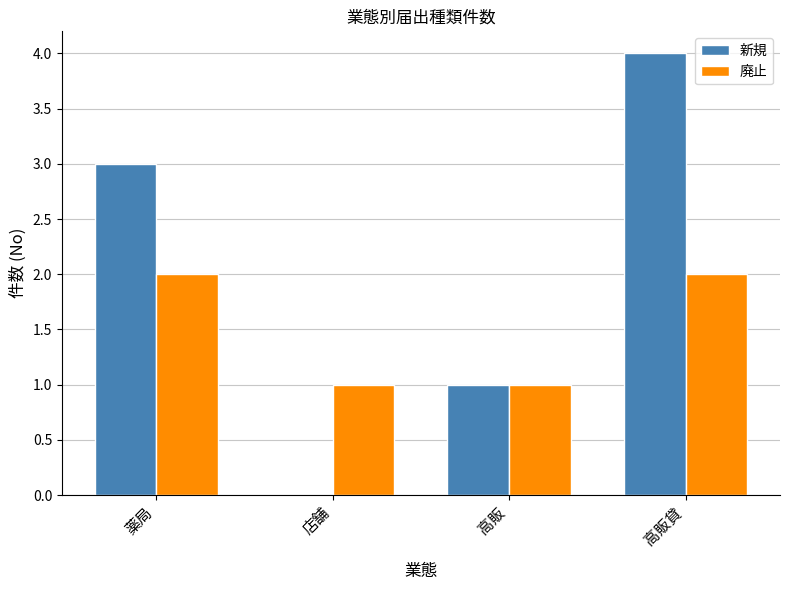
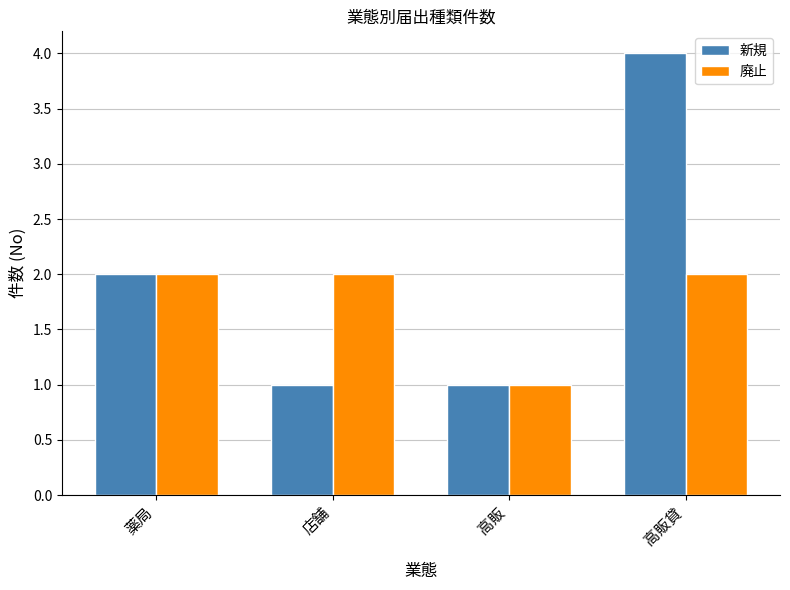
新規, 薬局: 3 -> 2
新規, 店舗: 0 -> 1
廃止, 店舗: 1 -> 2
